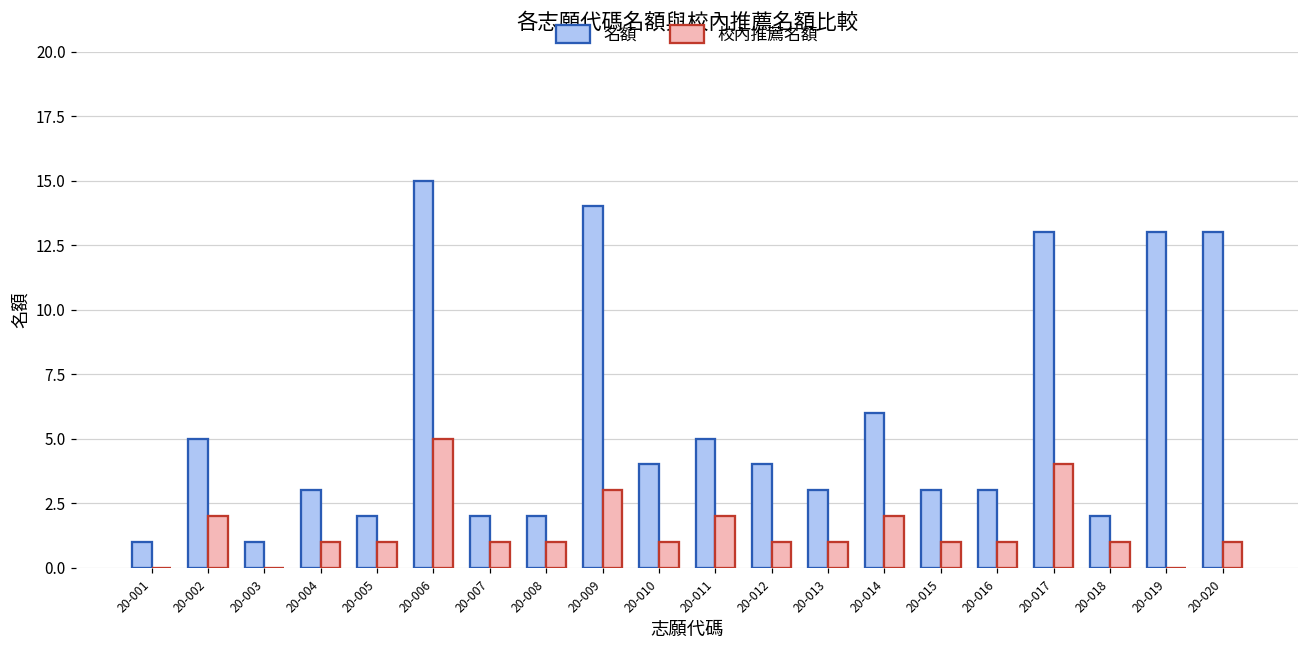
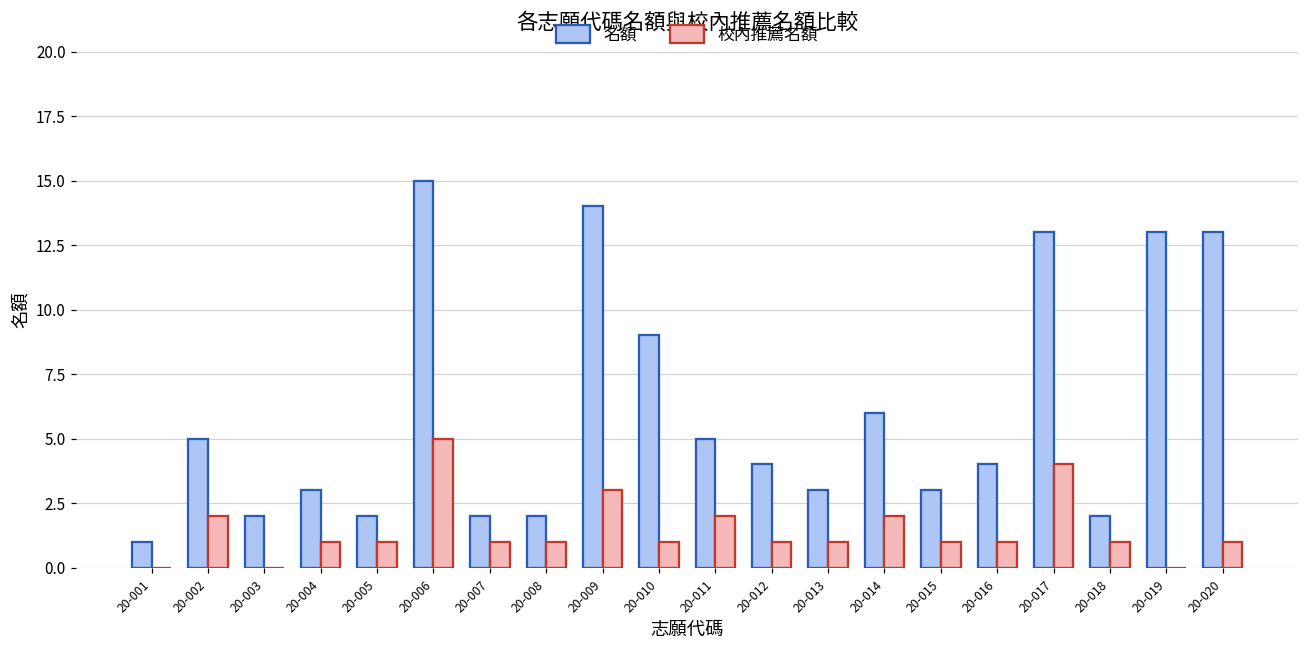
名額, 20-003: 1 -> 2
名額, 20-010: 4 -> 9
名額, 20-016: 3 -> 4
